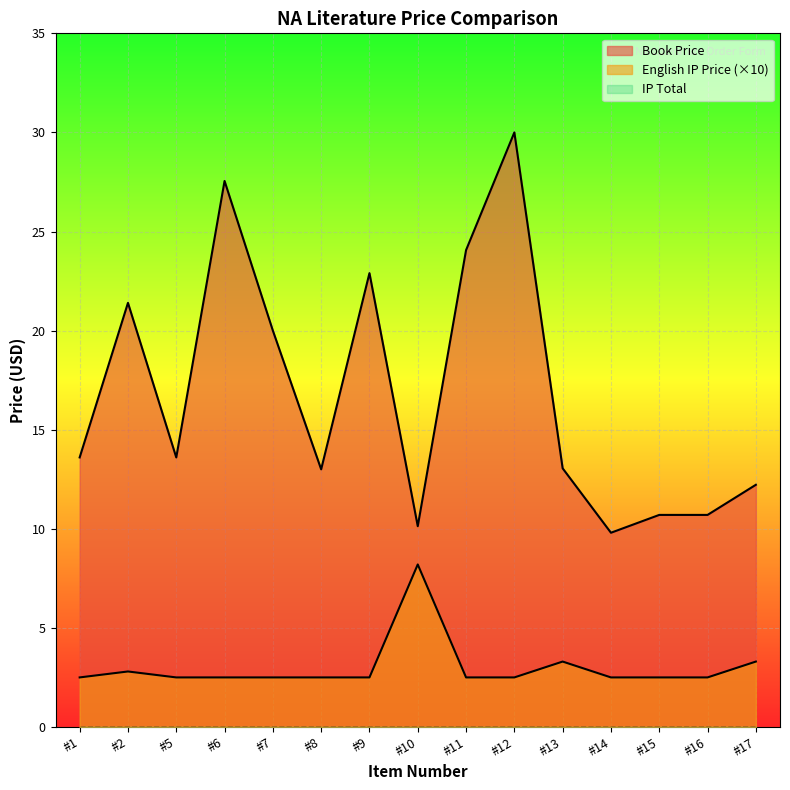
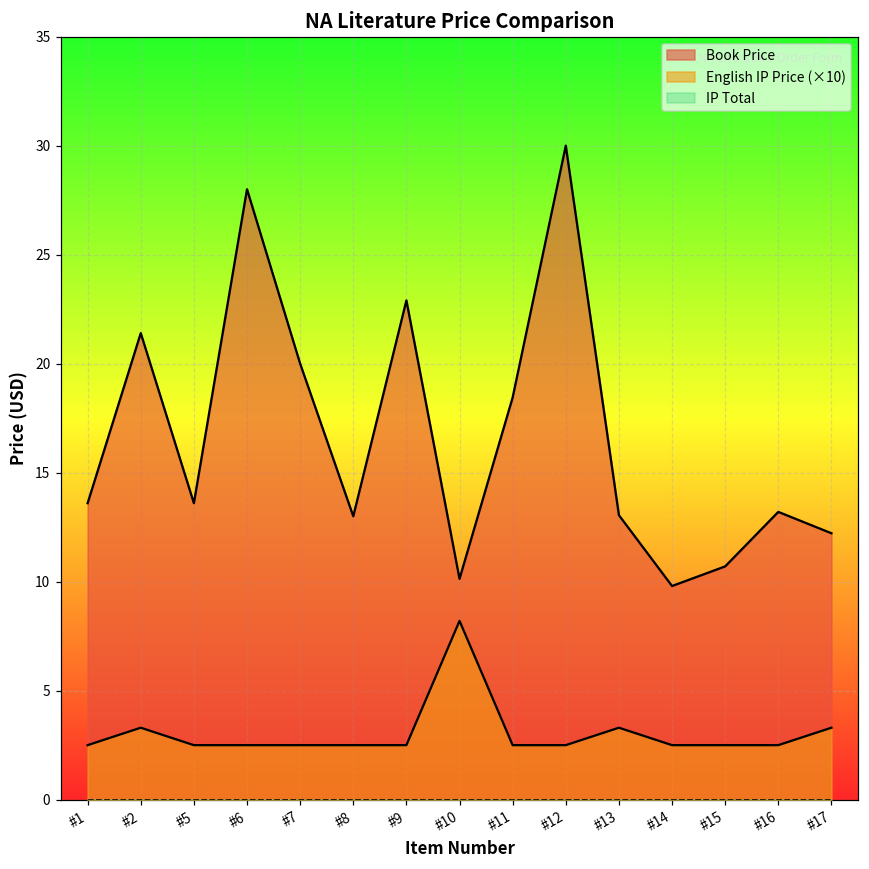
English IP Price (×10), #2: 2.8 -> 3.3
Book Price, #6: 27.6 -> 28.0
Book Price, #11: 24.1 -> 18.5
Book Price, #16: 10.7 -> 13.2
